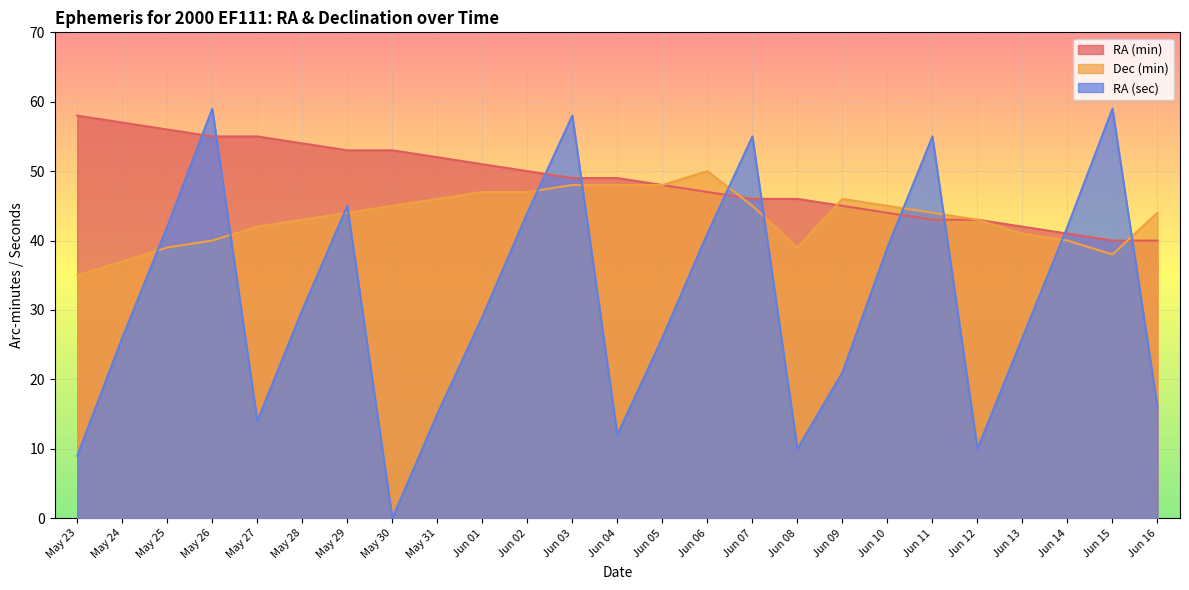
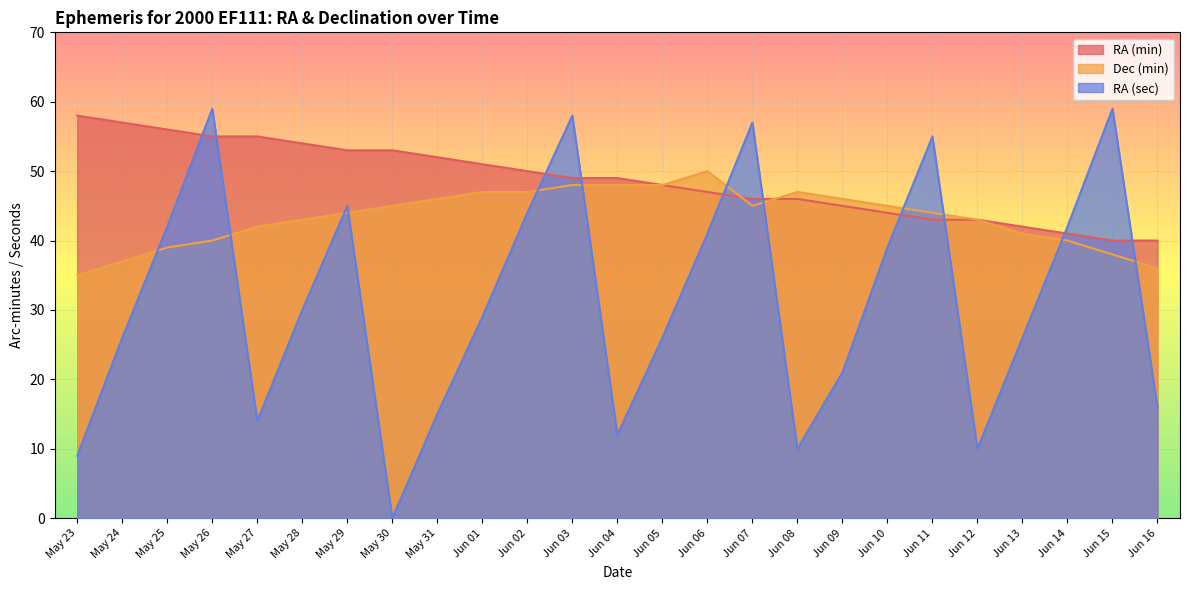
RA (sec), Jun 07: 55 -> 57
Dec (min), Jun 08: 39 -> 47
Dec (min), Jun 16: 44 -> 36
